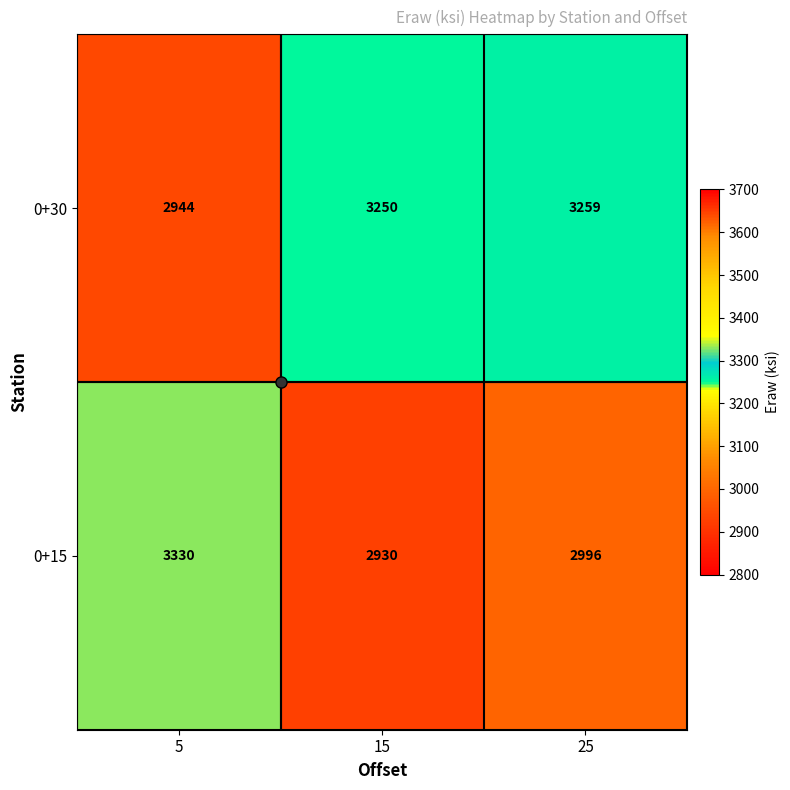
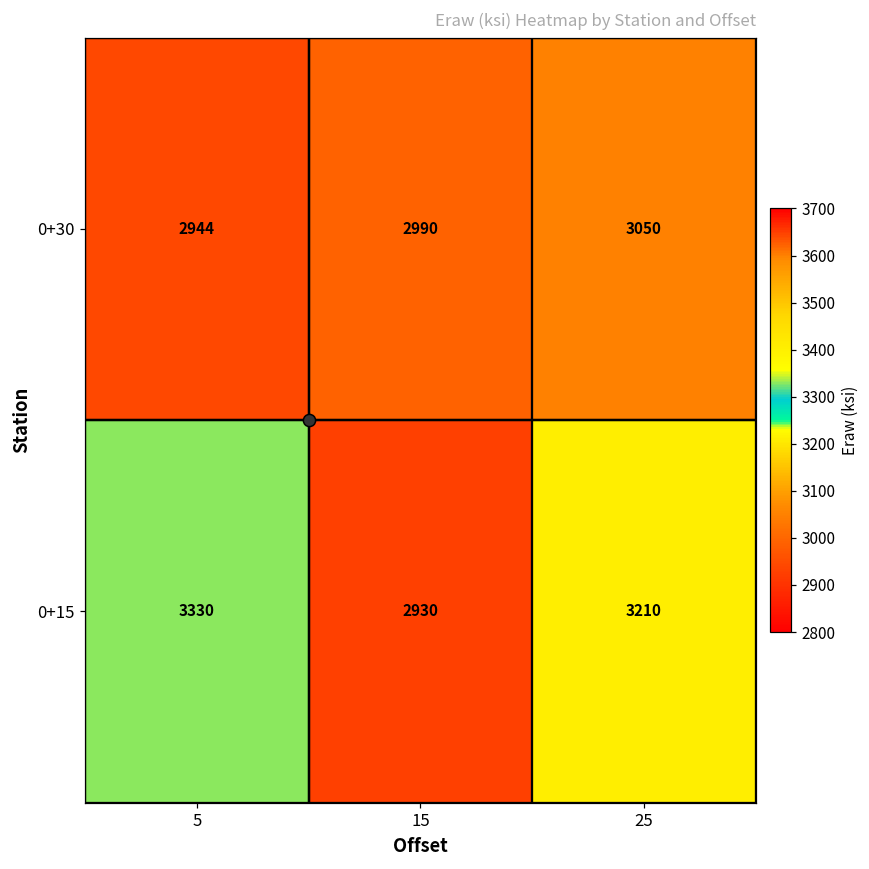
0+30, 15: 3250 -> 2990
0+30, 25: 3259 -> 3050
0+15, 25: 2996 -> 3210
